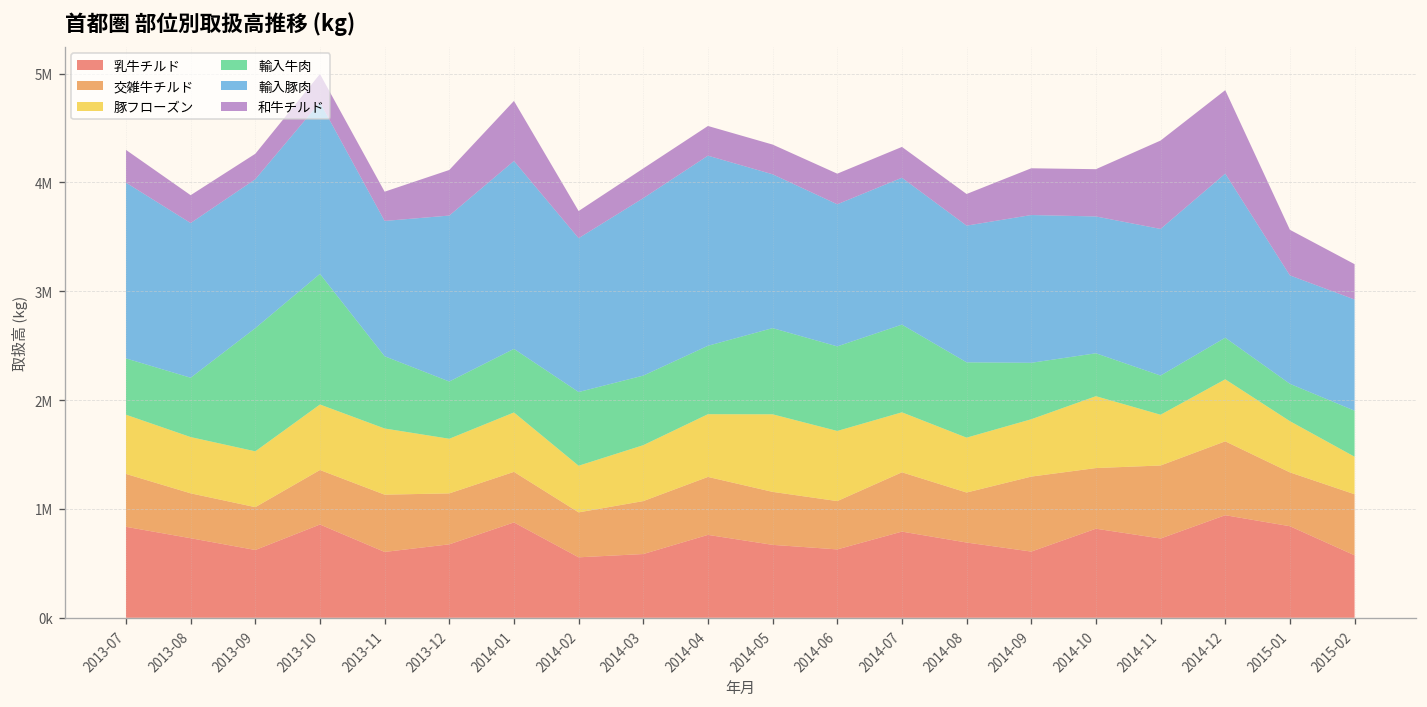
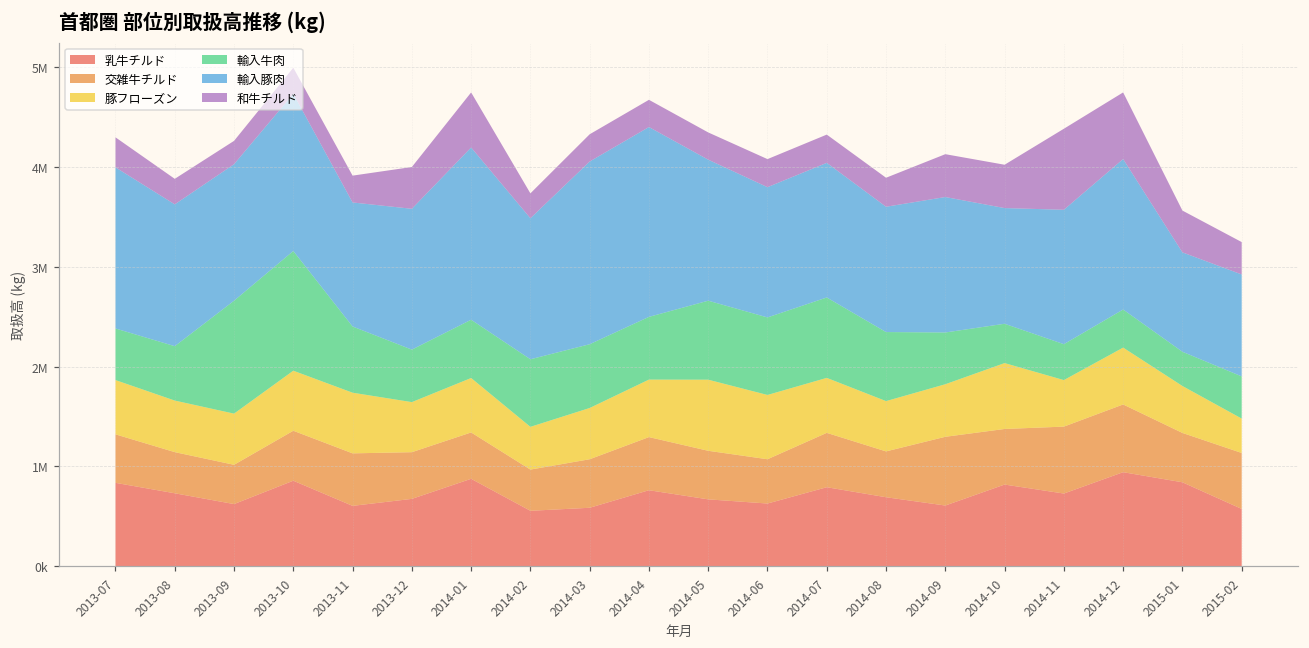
輸入豚肉, 2013-12: 1500000 -> 1400000
輸入豚肉, 2014-03: 1600000 -> 1800000
輸入豚肉, 2014-04: 1700000 -> 1900000
輸入豚肉, 2014-10: 1300000 -> 1200000
和牛チルド, 2014-12: 800000 -> 700000
